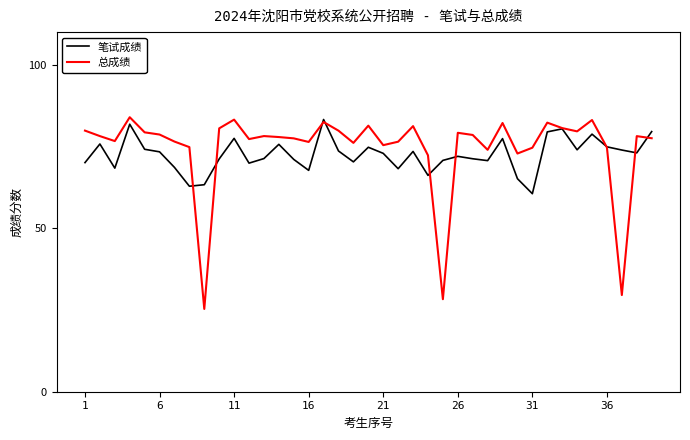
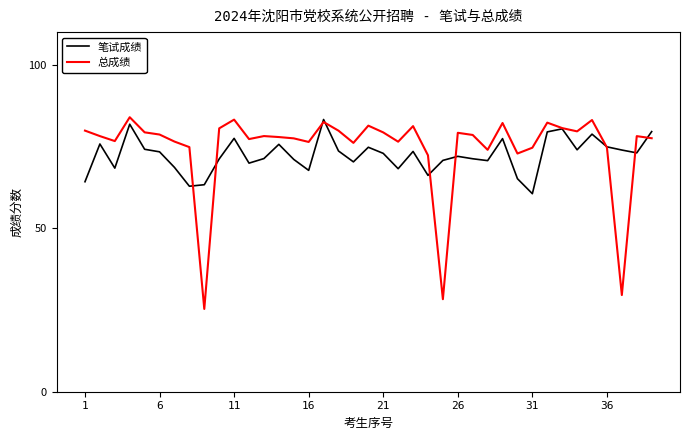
笔试成绩, 1: 70 -> 64
总成绩, 21: 75 -> 79
